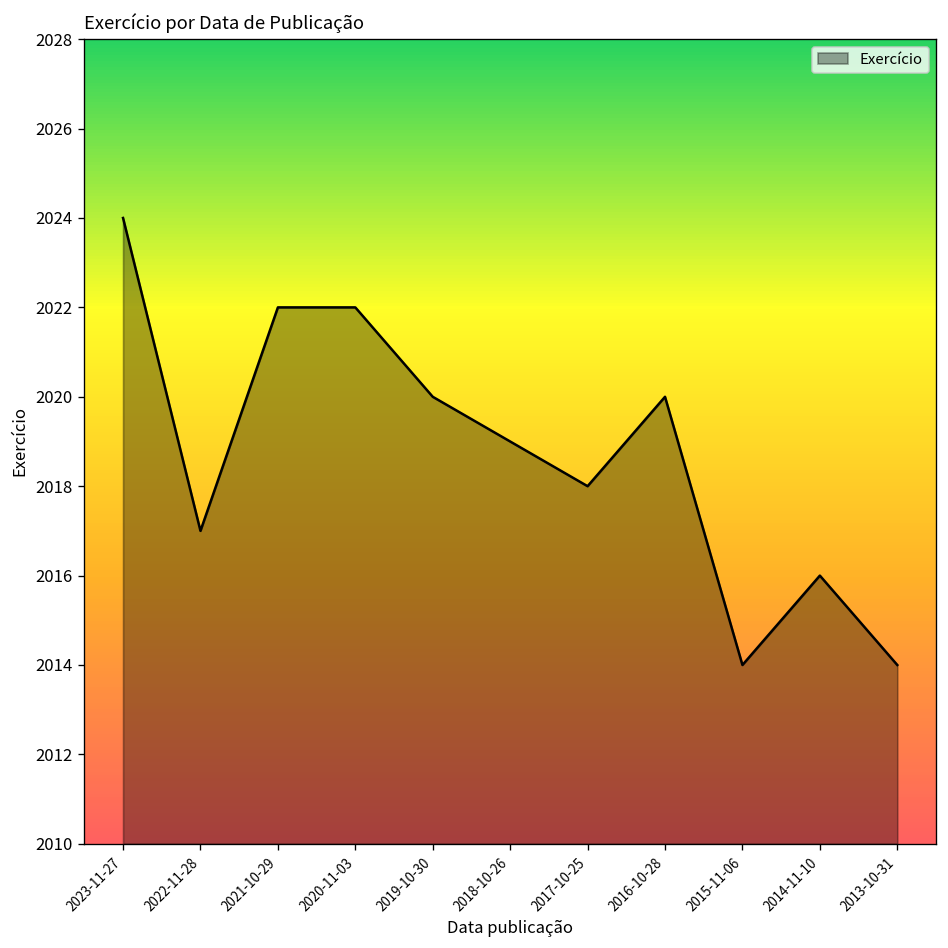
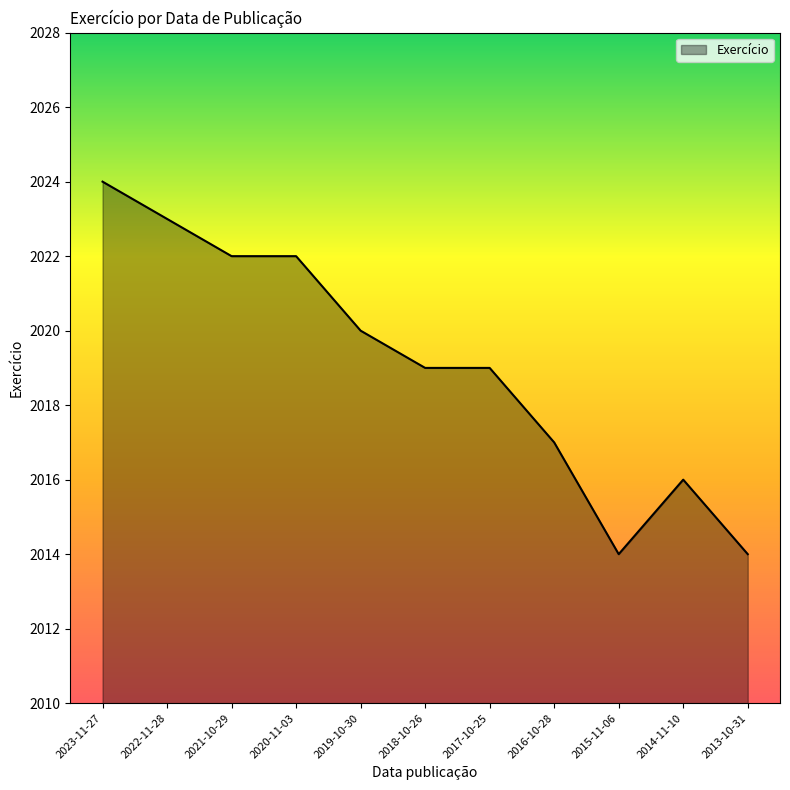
2022-11-28: 2017 -> 2023
2017-10-25: 2018 -> 2019
2016-10-28: 2020 -> 2017
